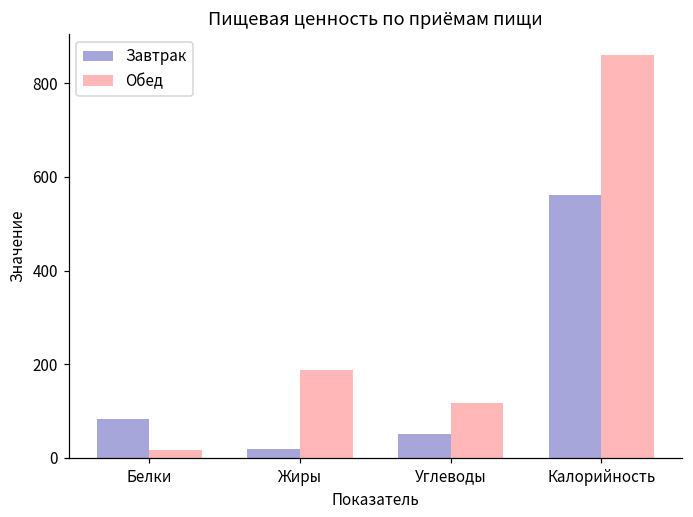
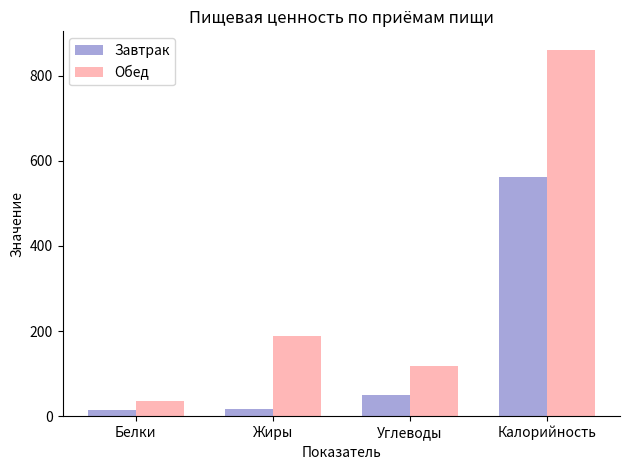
Завтрак, Белки: 80 -> 20
Обед, Белки: 20 -> 40
